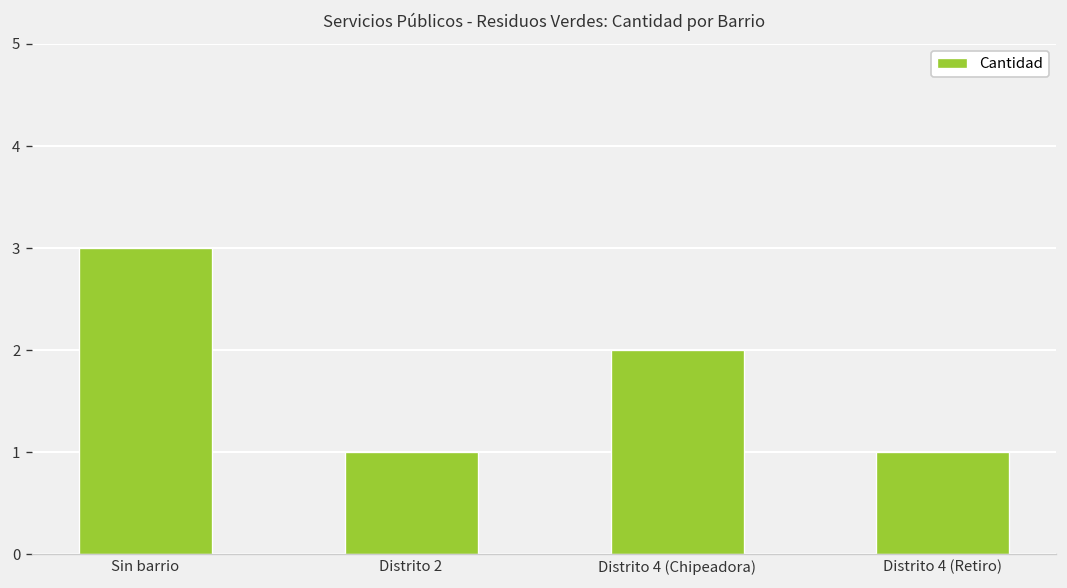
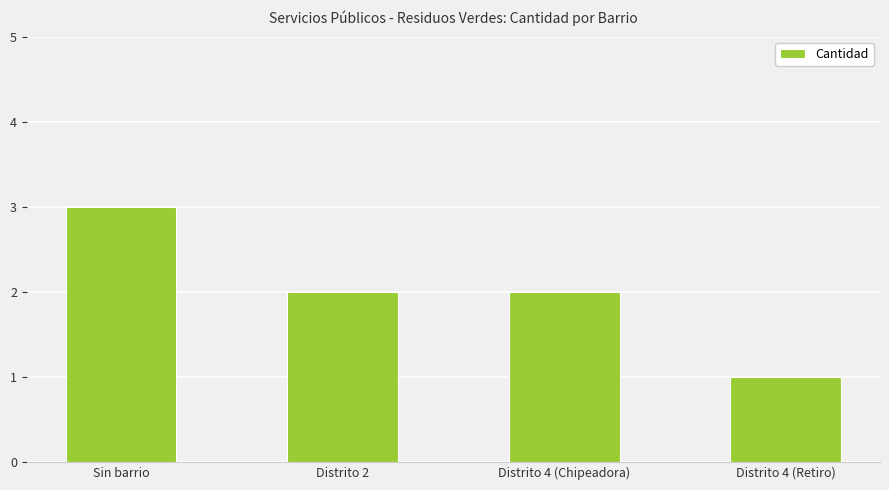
Distrito 2: 1 -> 2
